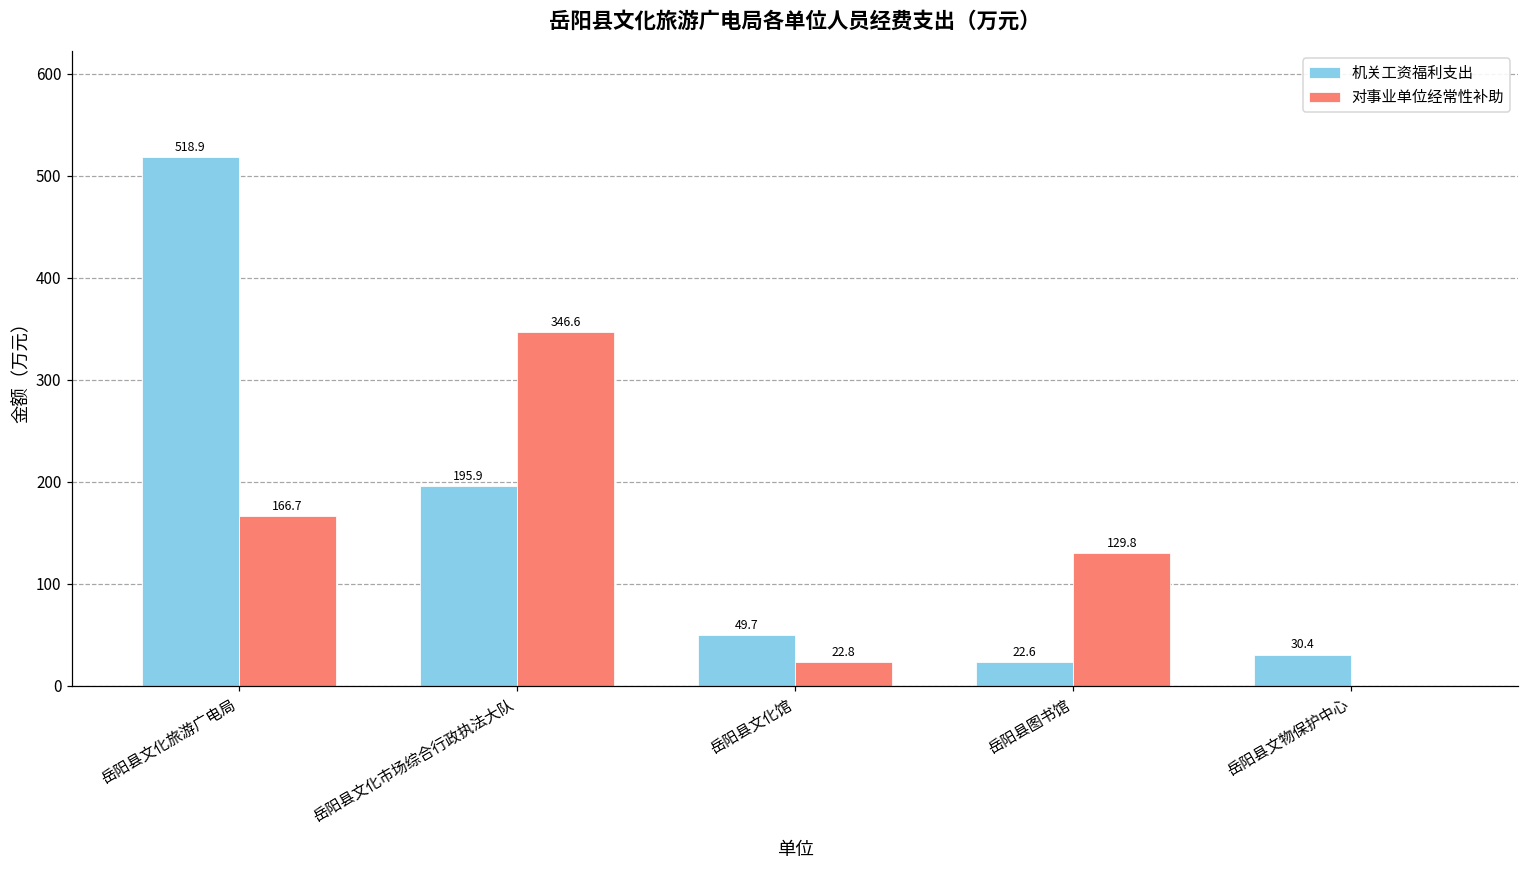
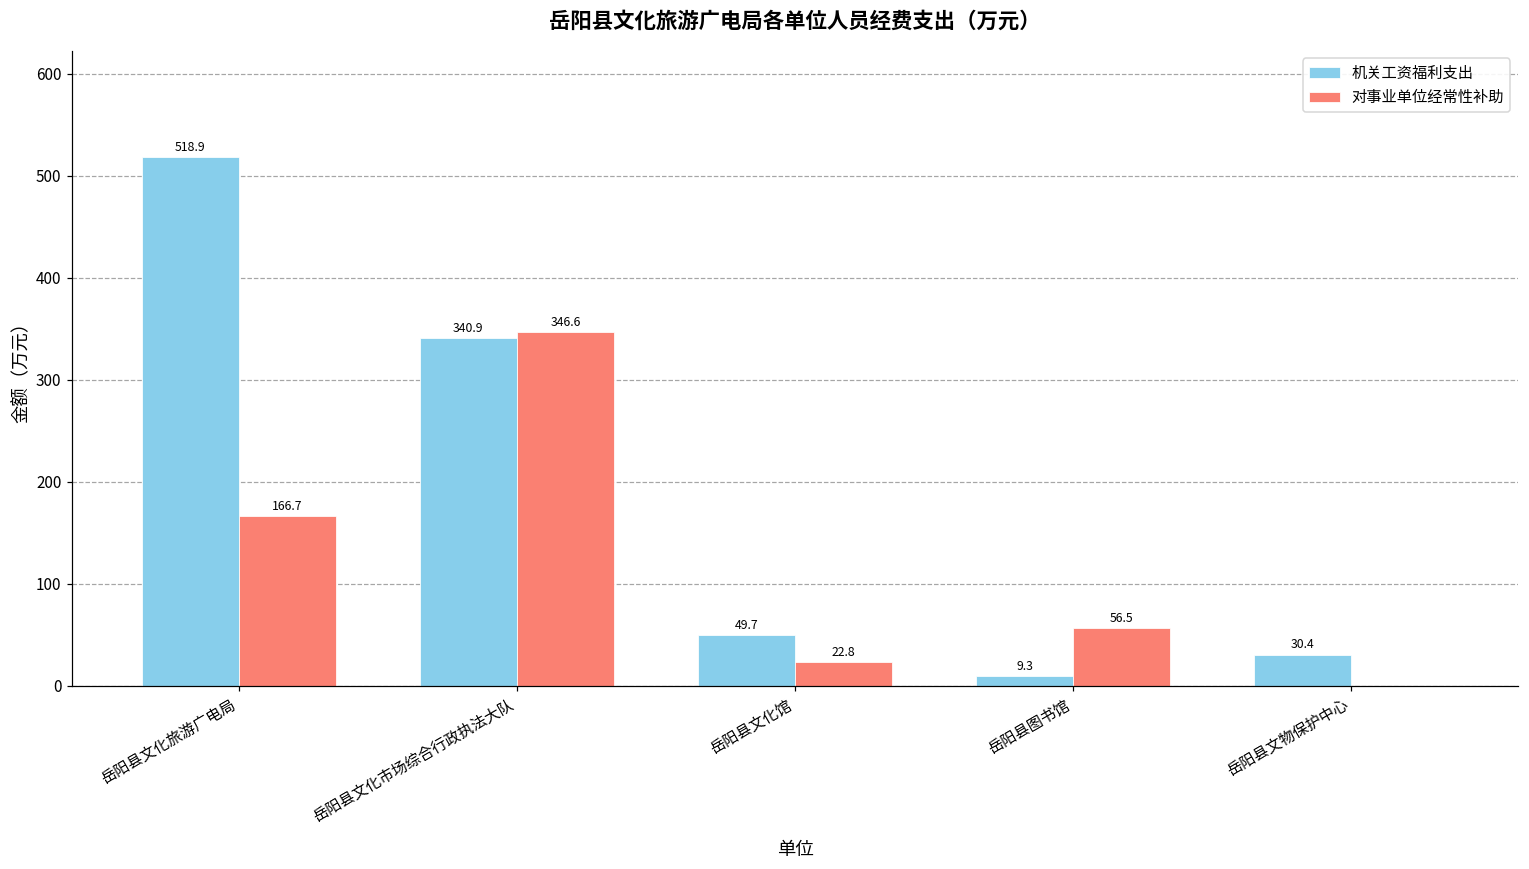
机关工资福利支出, 岳阳县文化市场综合行政执法大队: 195.9 -> 340.9
机关工资福利支出, 岳阳县图书馆: 22.6 -> 9.3
对事业单位经常性补助, 岳阳县图书馆: 129.8 -> 56.5
